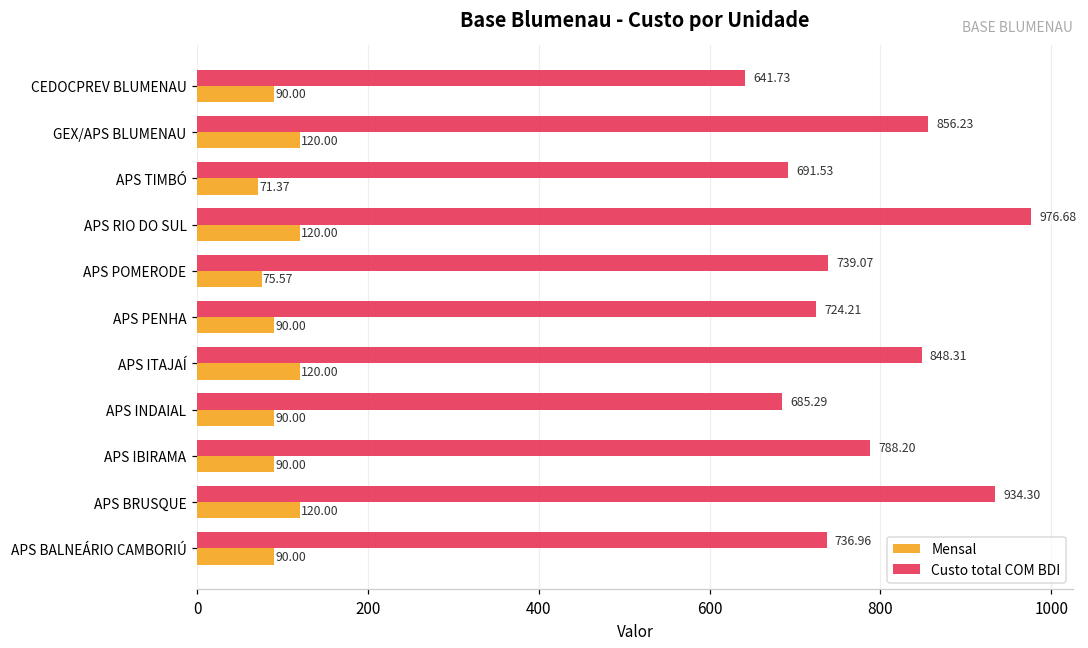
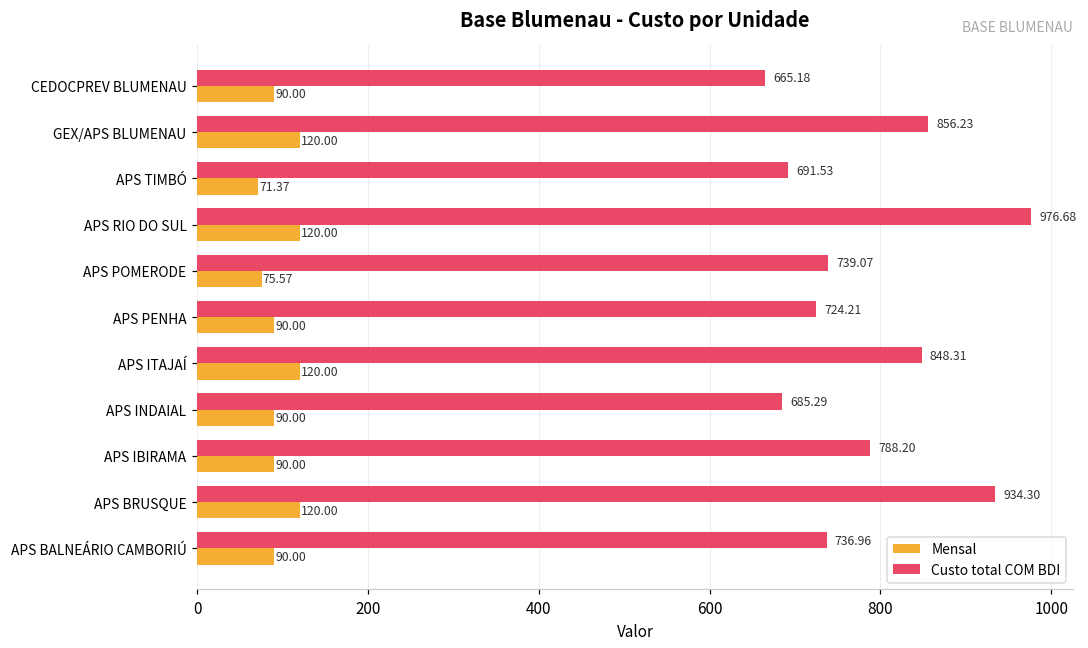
Custo total COM BDI, CEDOCPREV BLUMENAU: 641.73 -> 665.18
